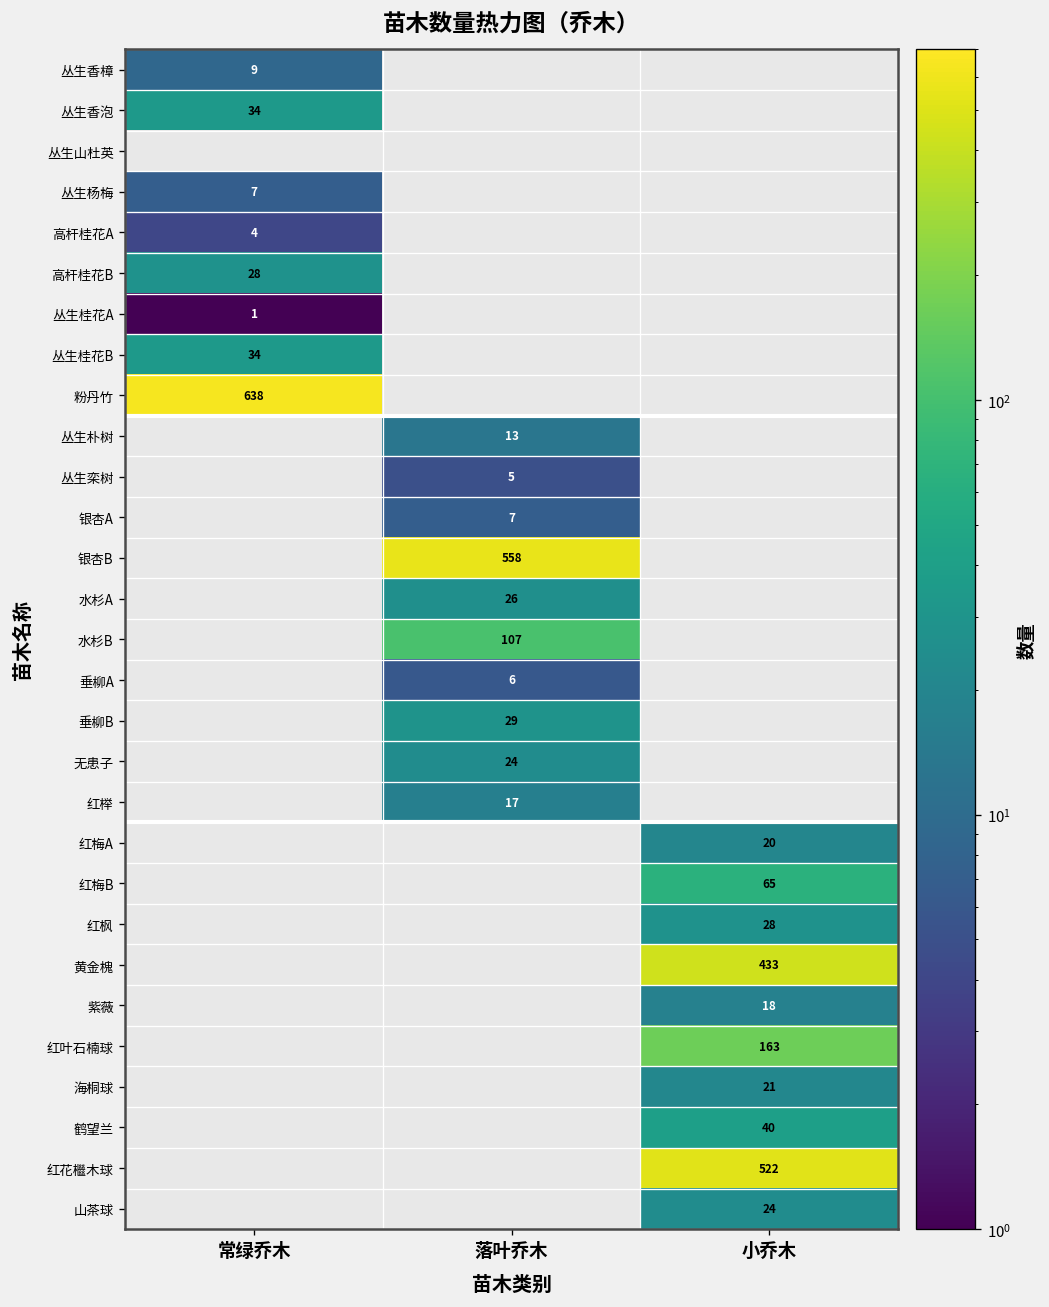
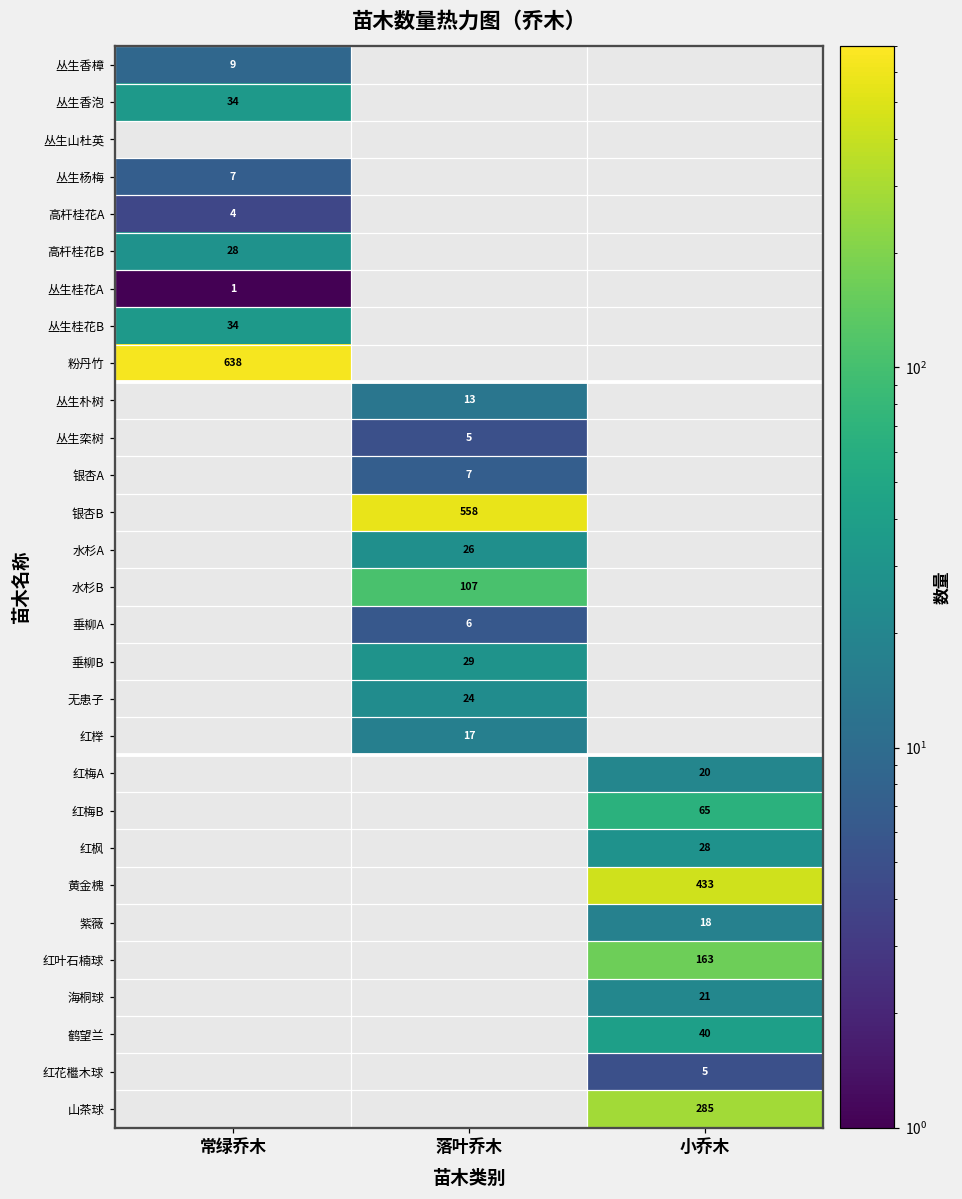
红花檵木球, 小乔木: 522 -> 5
山茶球, 小乔木: 24 -> 285
